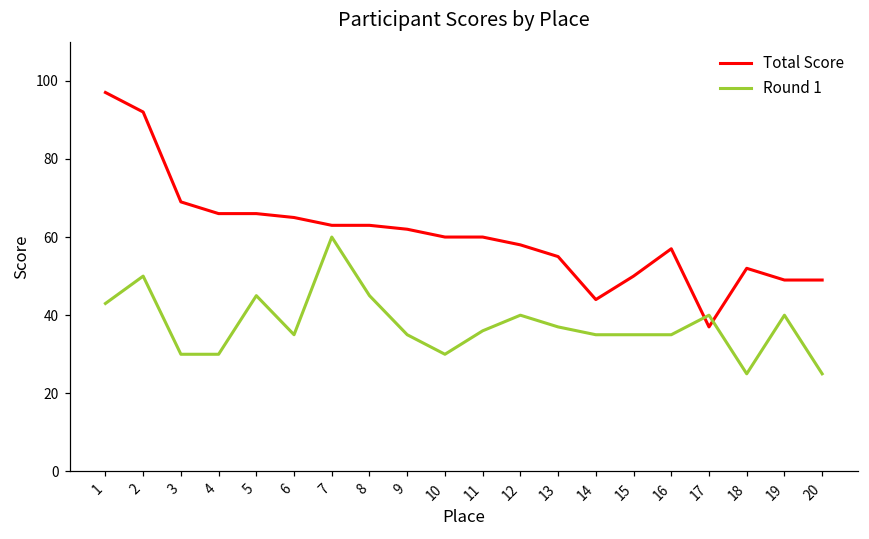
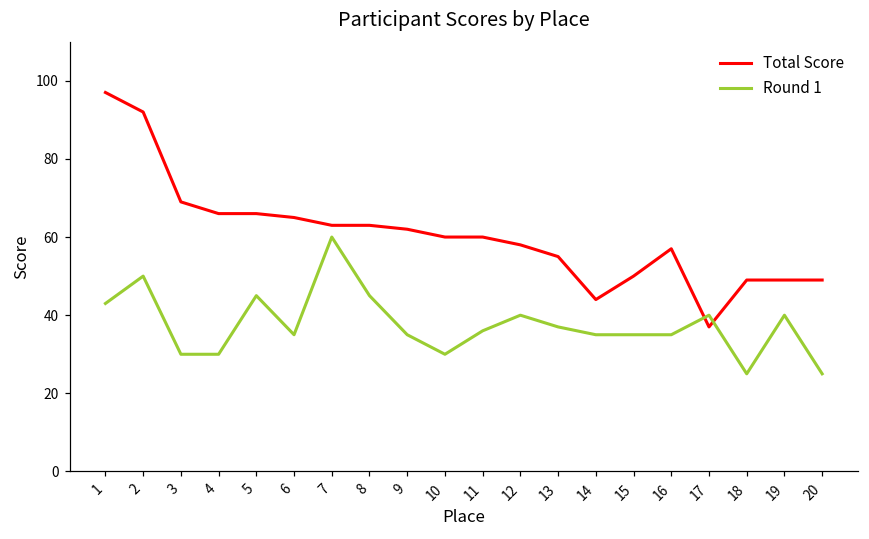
Total Score, 18: 52 -> 49
